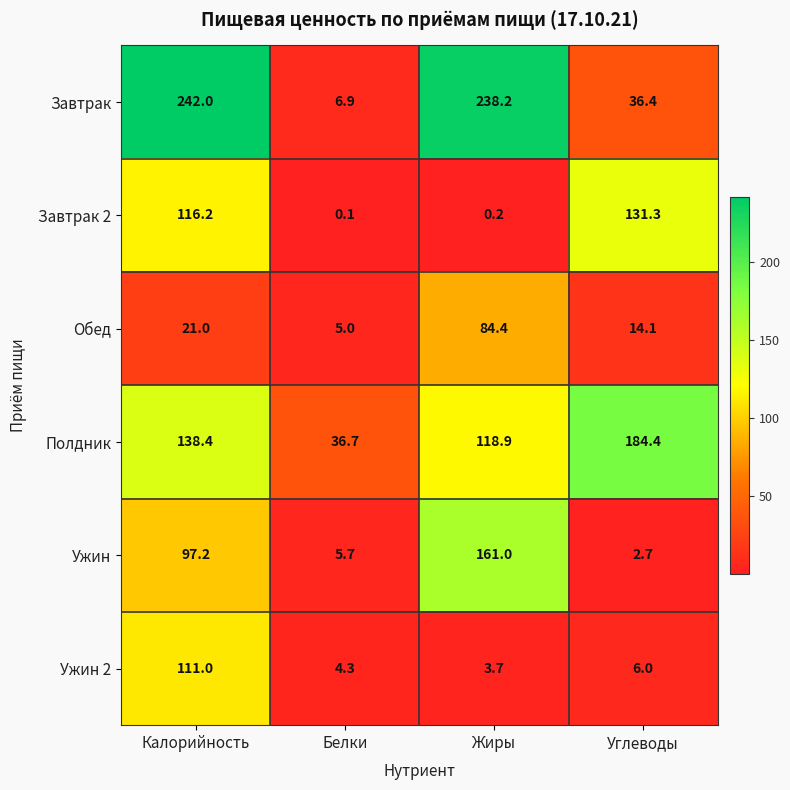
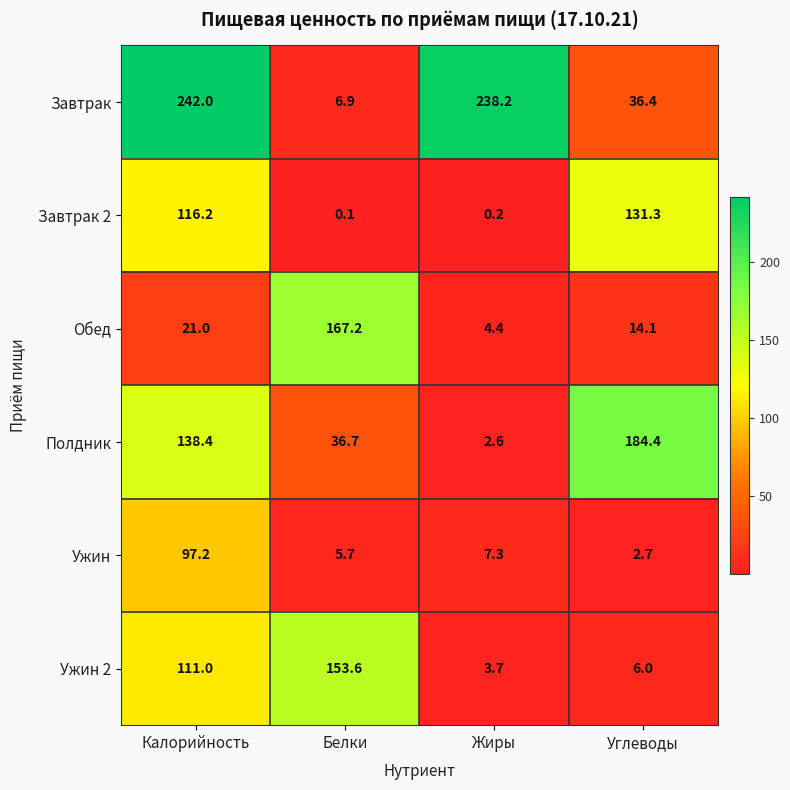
Обед, Белки: 5.0 -> 167.2
Обед, Жиры: 84.4 -> 4.4
Полдник, Жиры: 118.9 -> 2.6
Ужин, Жиры: 161.0 -> 7.3
Ужин 2, Белки: 4.3 -> 153.6
